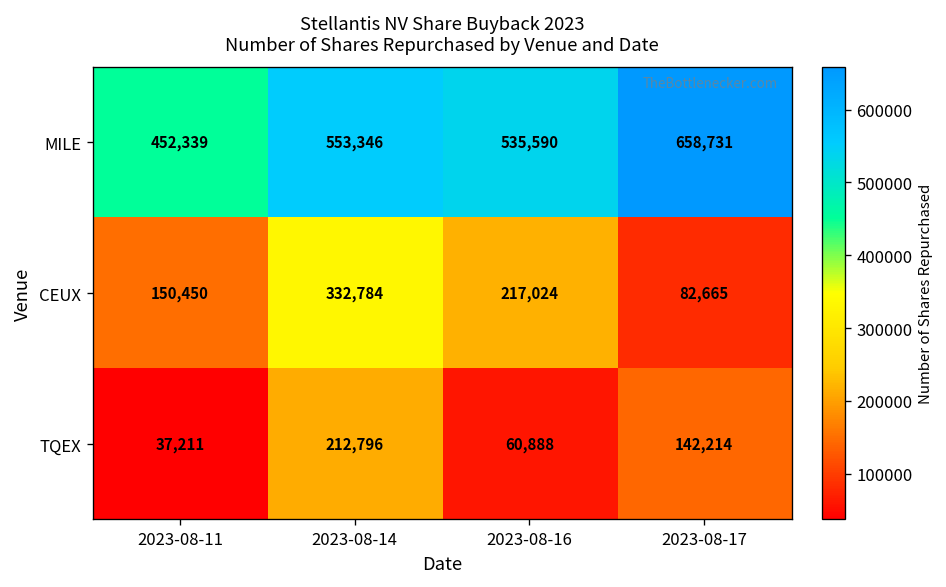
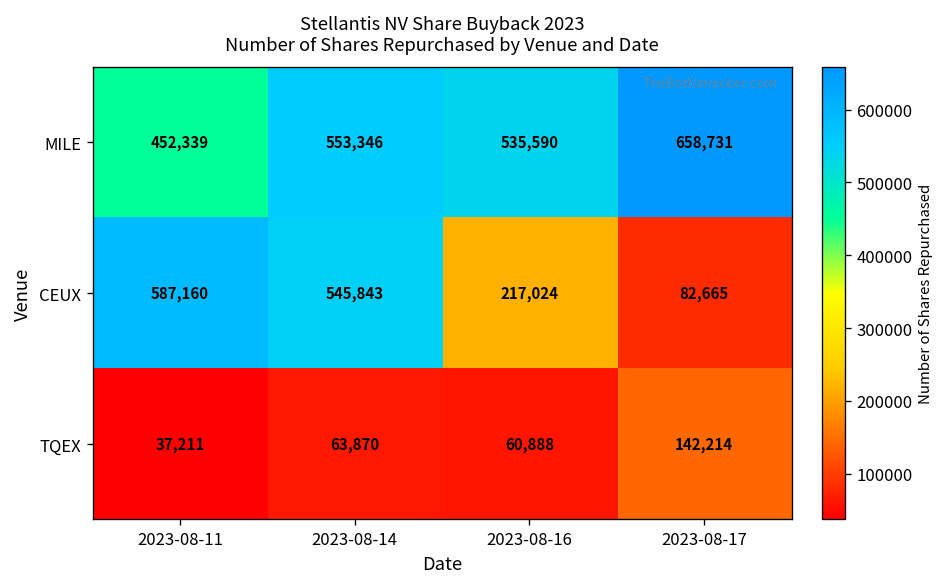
CEUX, 2023-08-11: 150,450 -> 587,160
CEUX, 2023-08-14: 332,784 -> 545,843
TQEX, 2023-08-14: 212,796 -> 63,870
